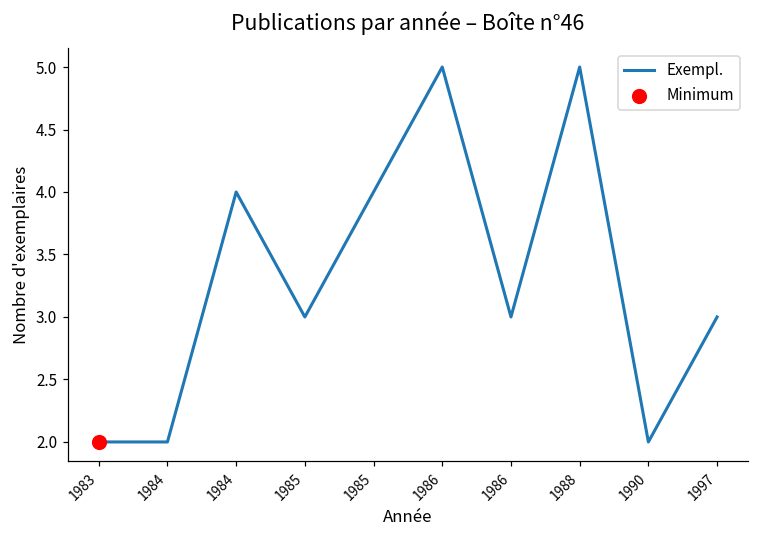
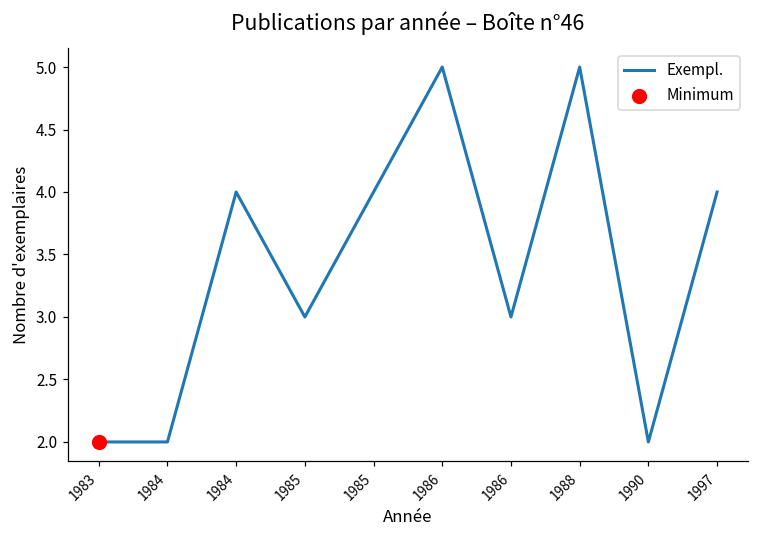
Exempl., 1997: 3 -> 4
